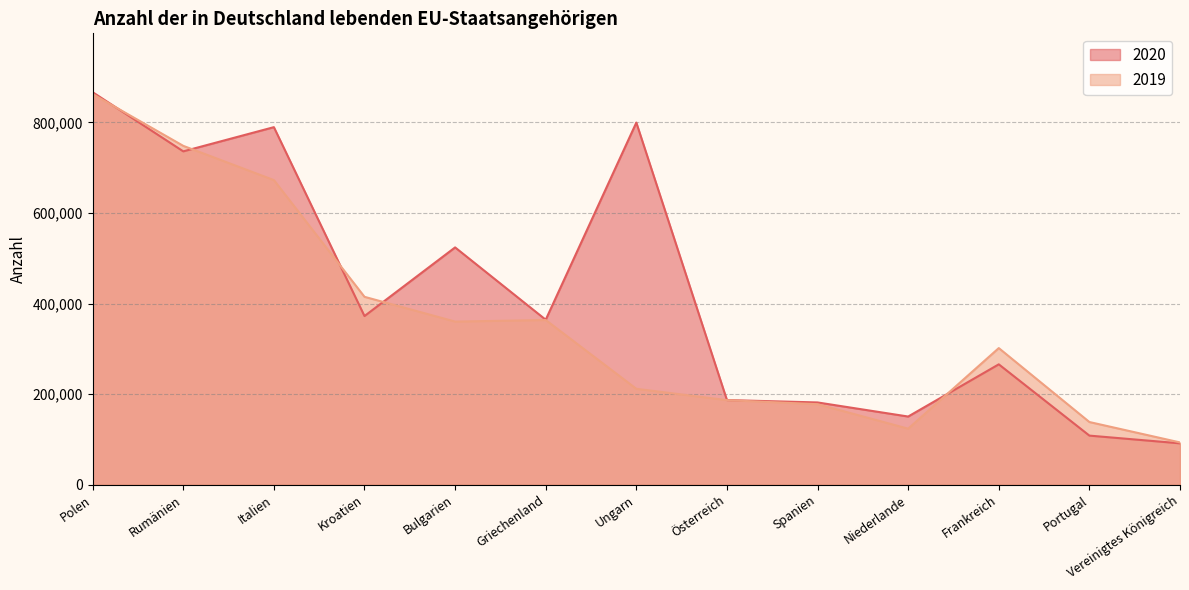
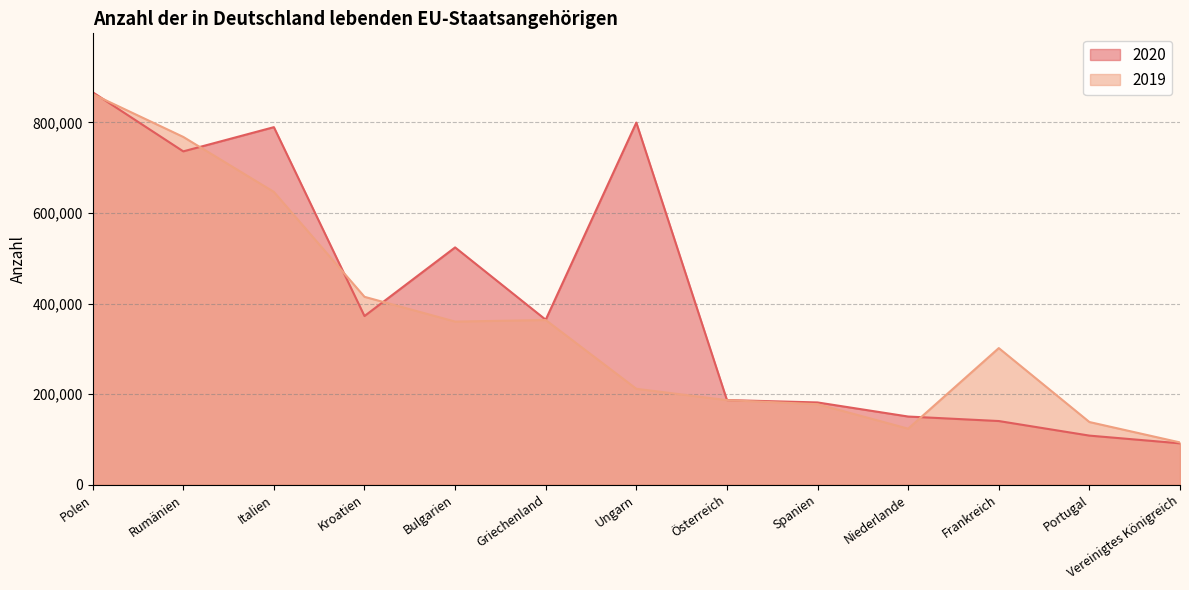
2019, Rumänien: 750,000 -> 770,000
2019, Italien: 670,000 -> 650,000
2020, Frankreich: 270,000 -> 140,000
